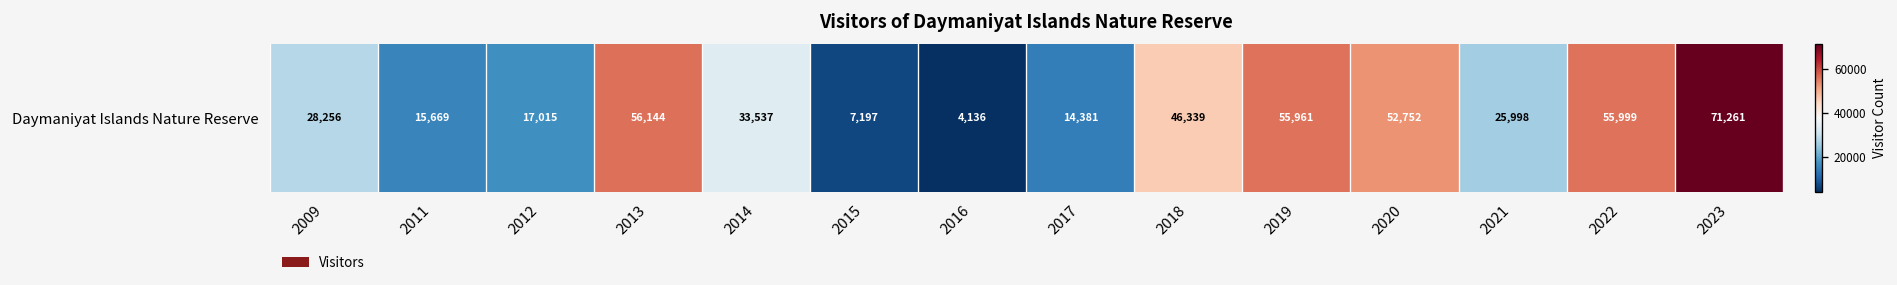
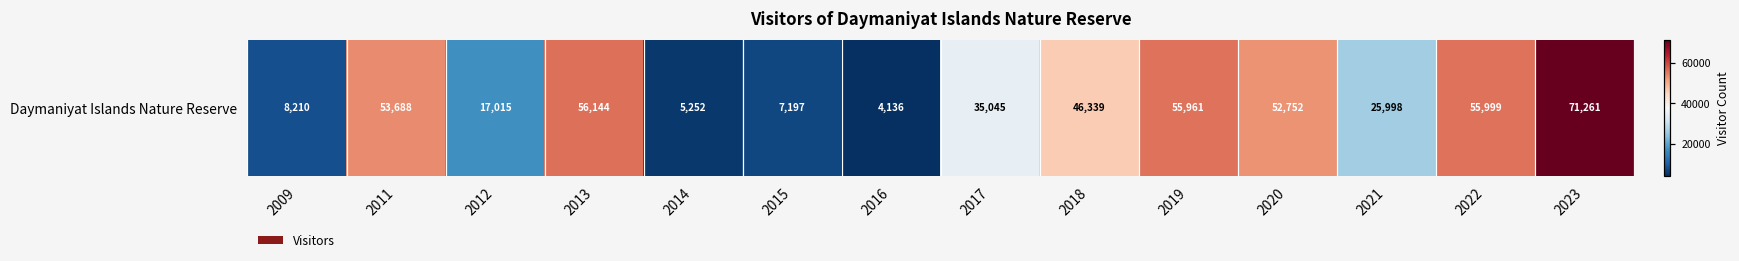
Daymaniyat Islands Nature Reserve, 2009: 28,256 -> 8,210
Daymaniyat Islands Nature Reserve, 2011: 15,669 -> 53,688
Daymaniyat Islands Nature Reserve, 2014: 33,537 -> 5,252
Daymaniyat Islands Nature Reserve, 2017: 14,381 -> 35,045
